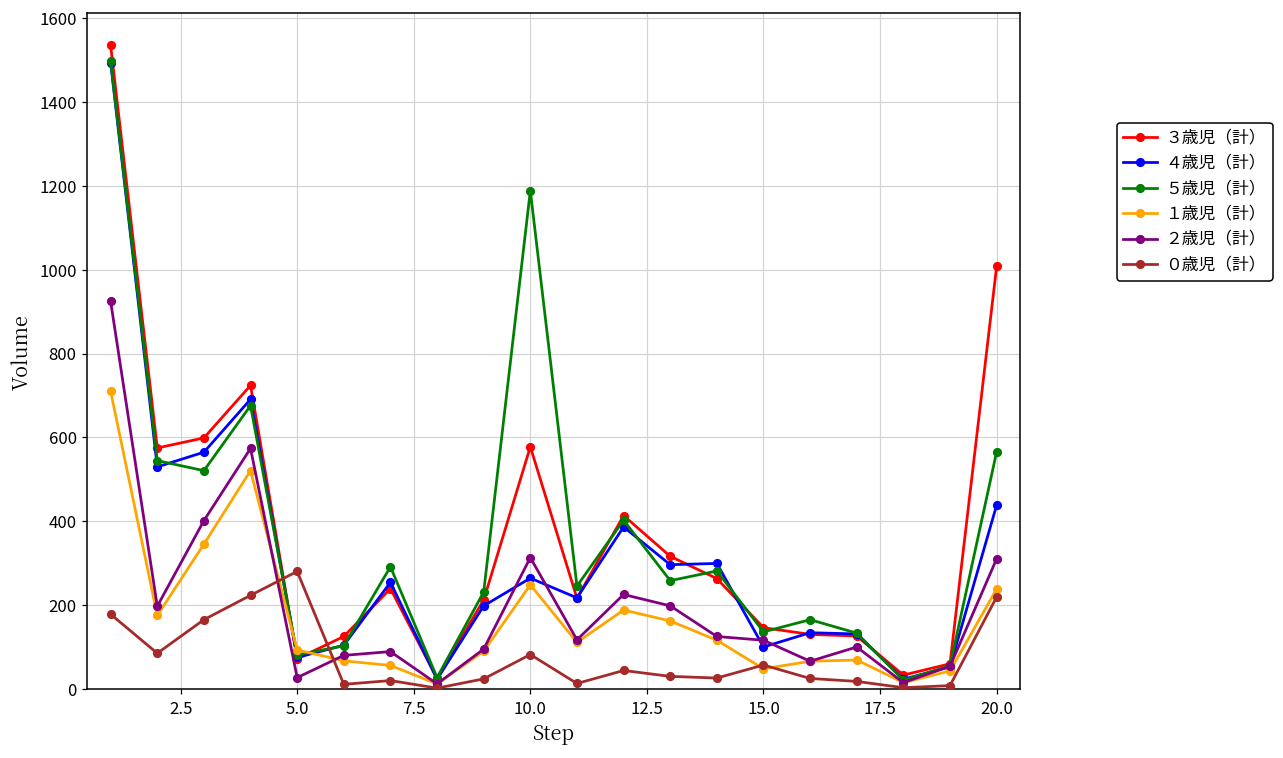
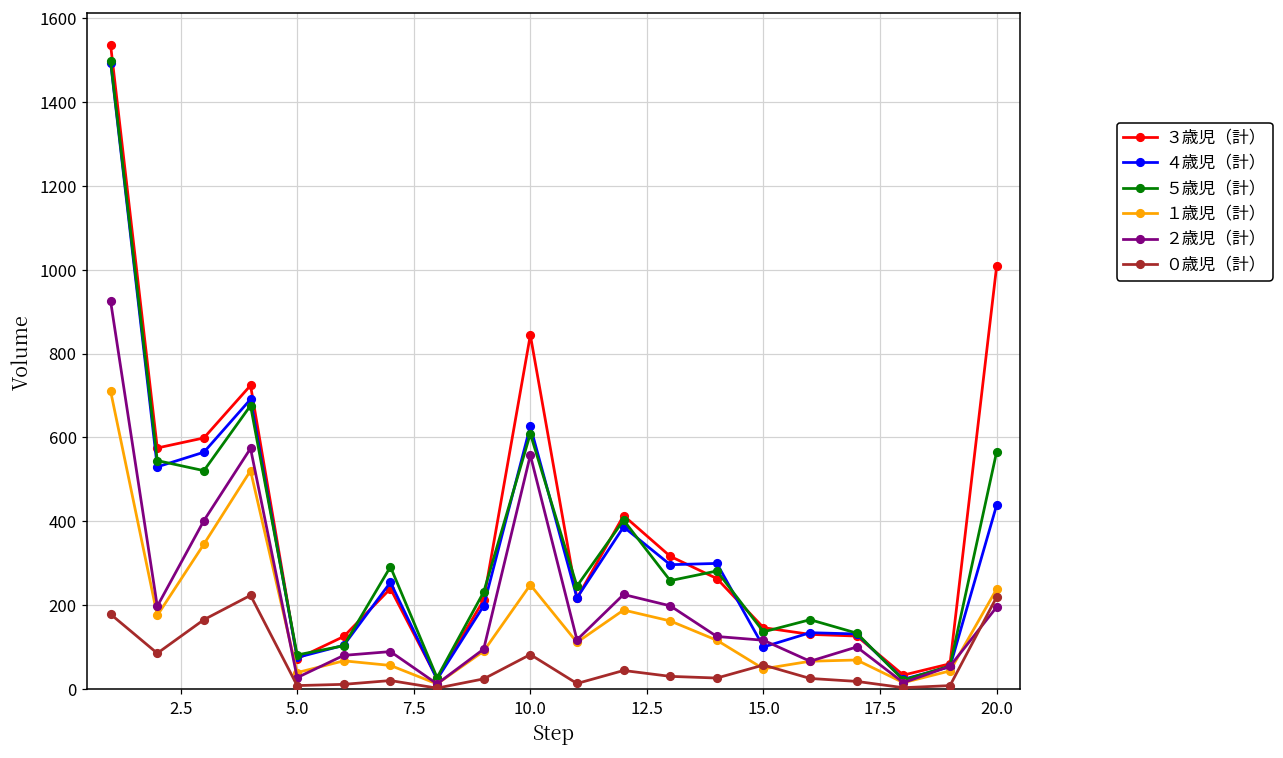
１歳児（計）, 5.0: 90 -> 40
０歳児（計）, 5.0: 280 -> 10
３歳児（計）, 10.0: 580 -> 840
４歳児（計）, 10.0: 270 -> 630
５歳児（計）, 10.0: 1190 -> 610
２歳児（計）, 10.0: 310 -> 560
２歳児（計）, 20.0: 310 -> 200
